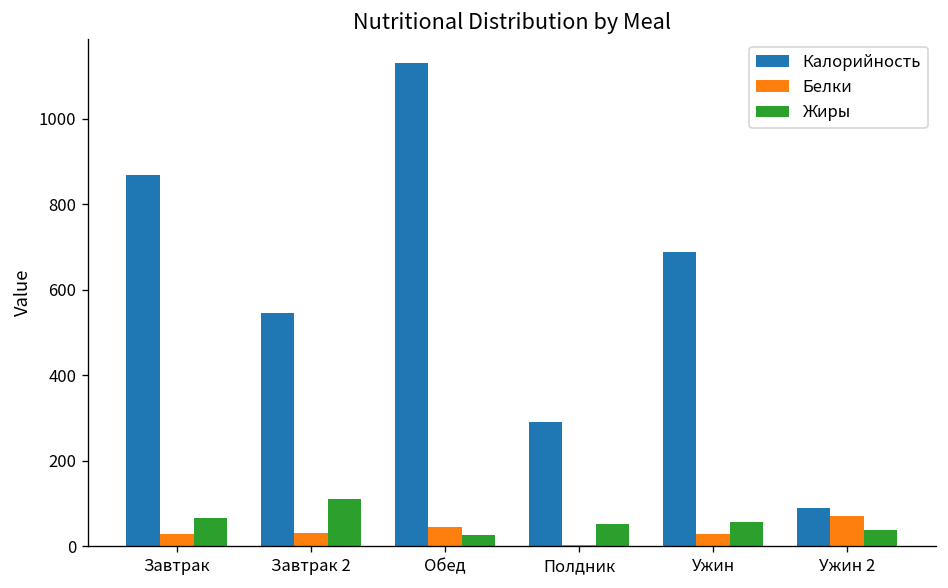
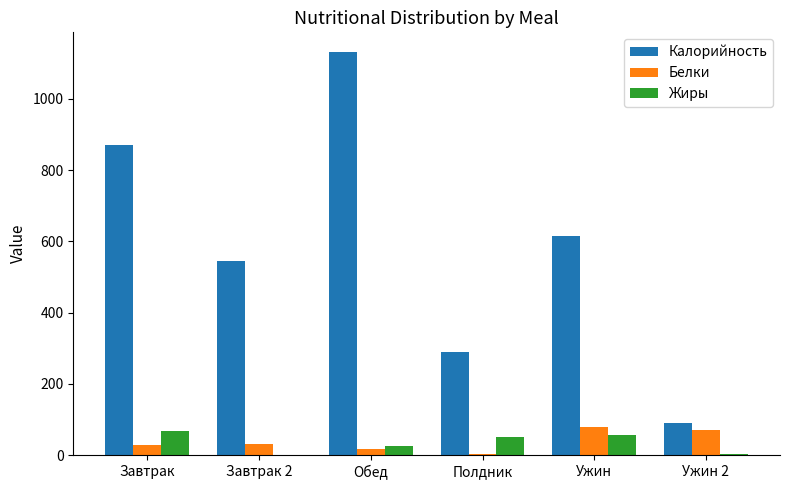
Жиры, Завтрак 2: 110 -> 0
Белки, Обед: 50 -> 20
Калорийность, Ужин: 690 -> 620
Белки, Ужин: 30 -> 80
Жиры, Ужин 2: 40 -> 0
